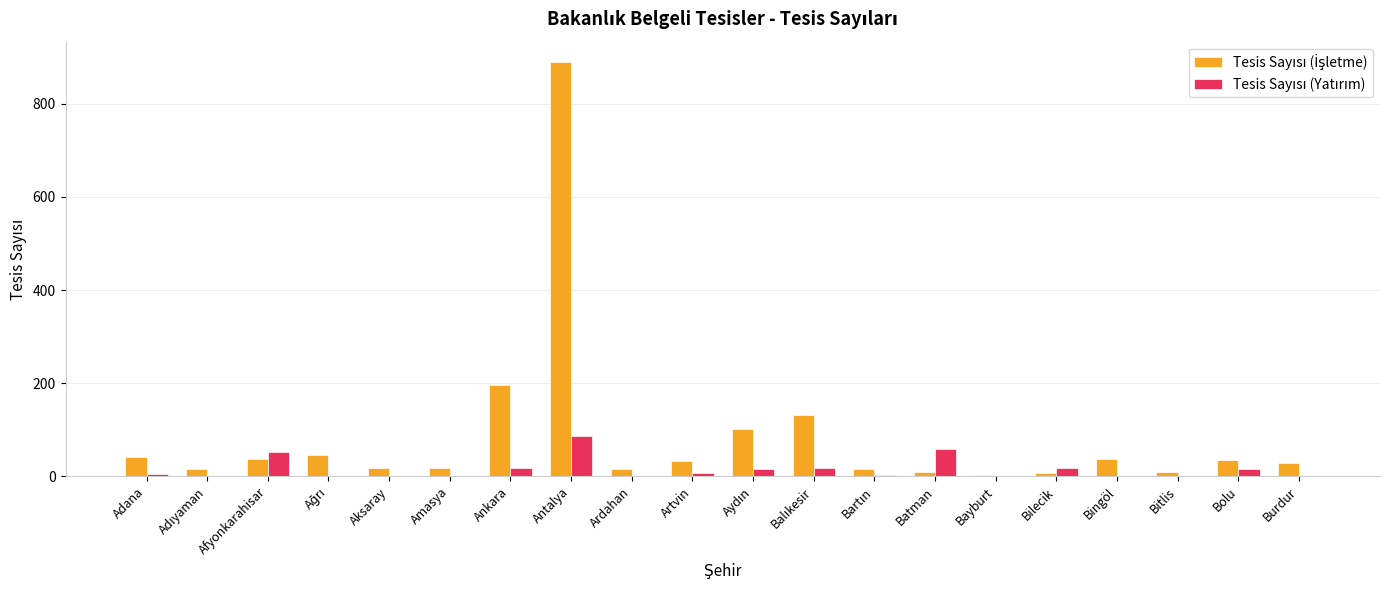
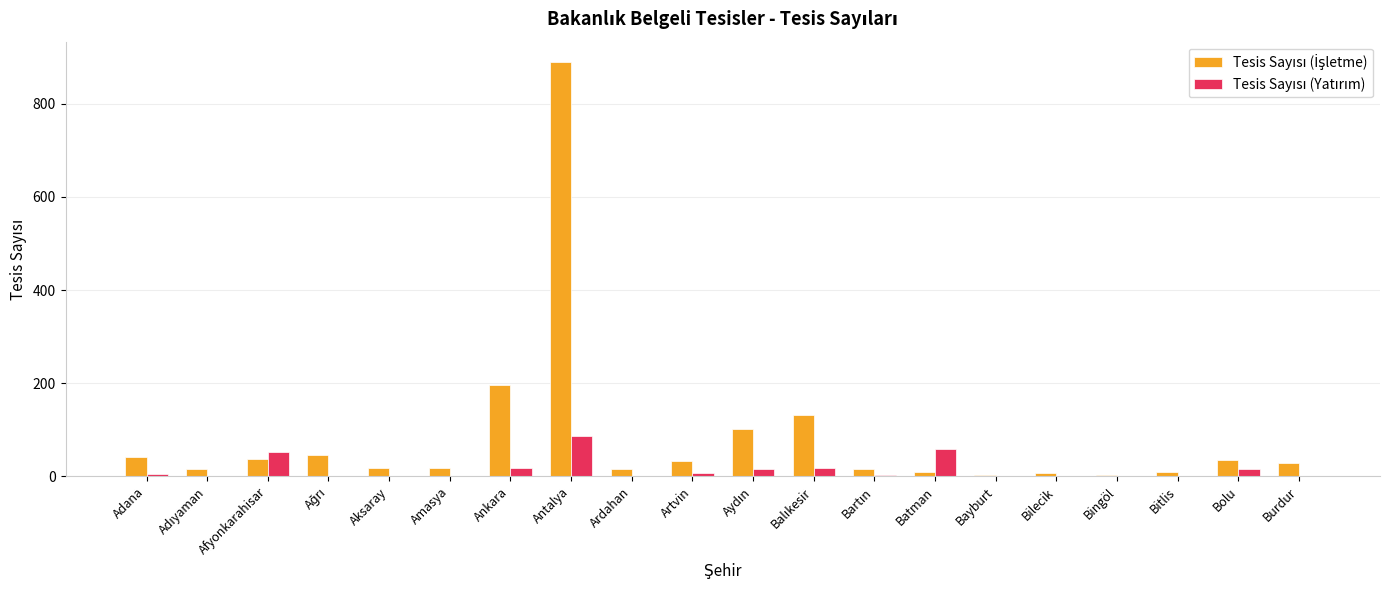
Tesis Sayısı (Yatırım), Bilecik: 20 -> 0
Tesis Sayısı (İşletme), Bingöl: 40 -> 0
